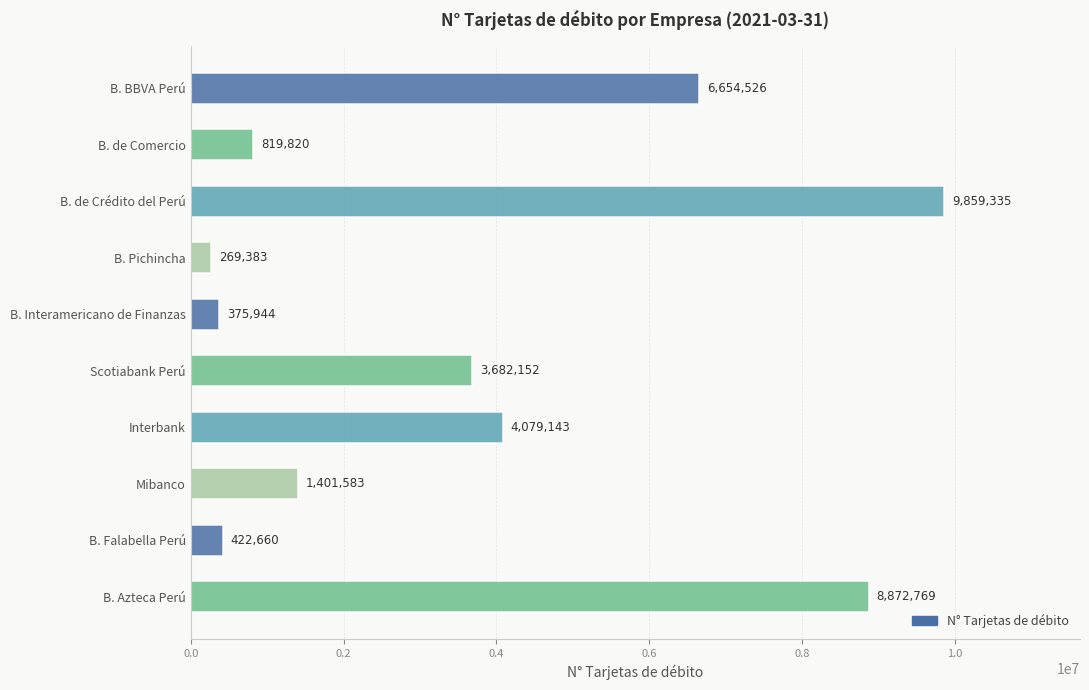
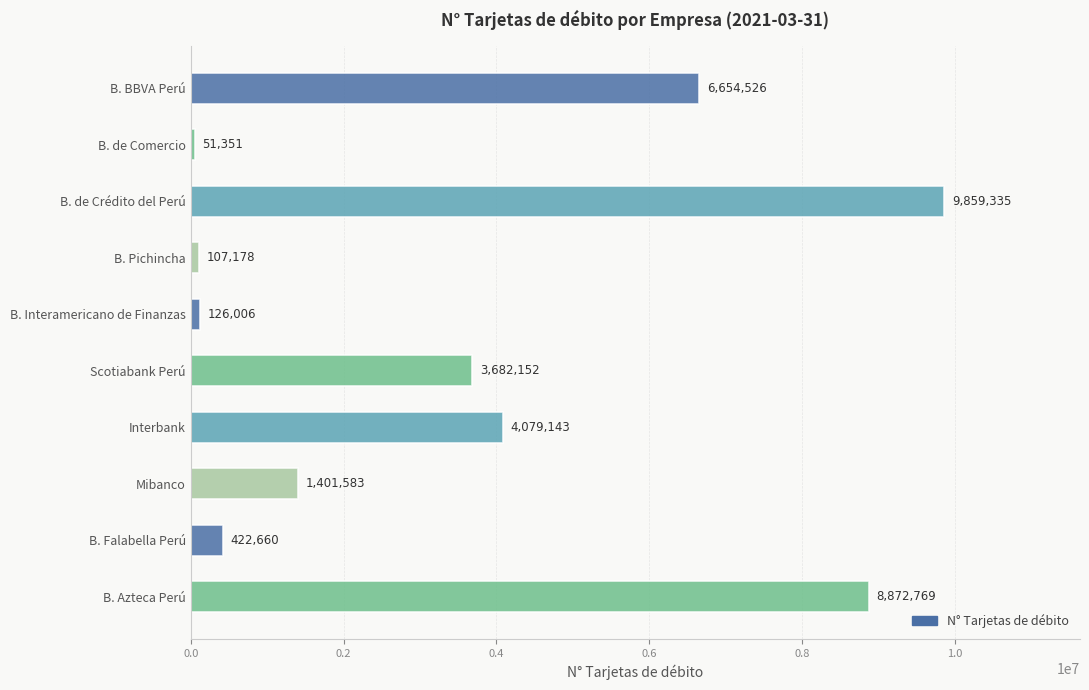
B. de Comercio: 819,820 -> 51,351
B. Pichincha: 269,383 -> 107,178
B. Interamericano de Finanzas: 375,944 -> 126,006
